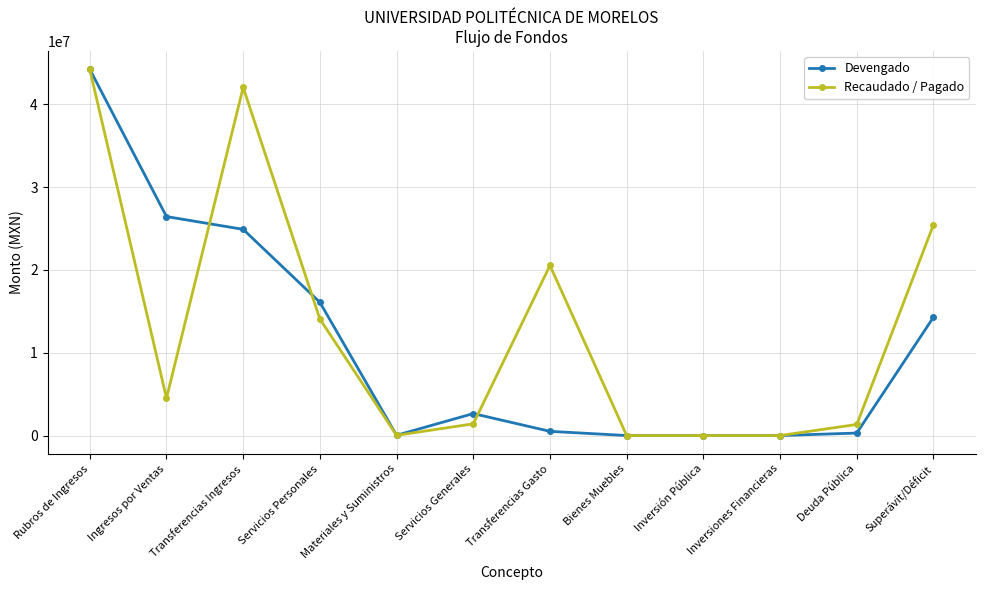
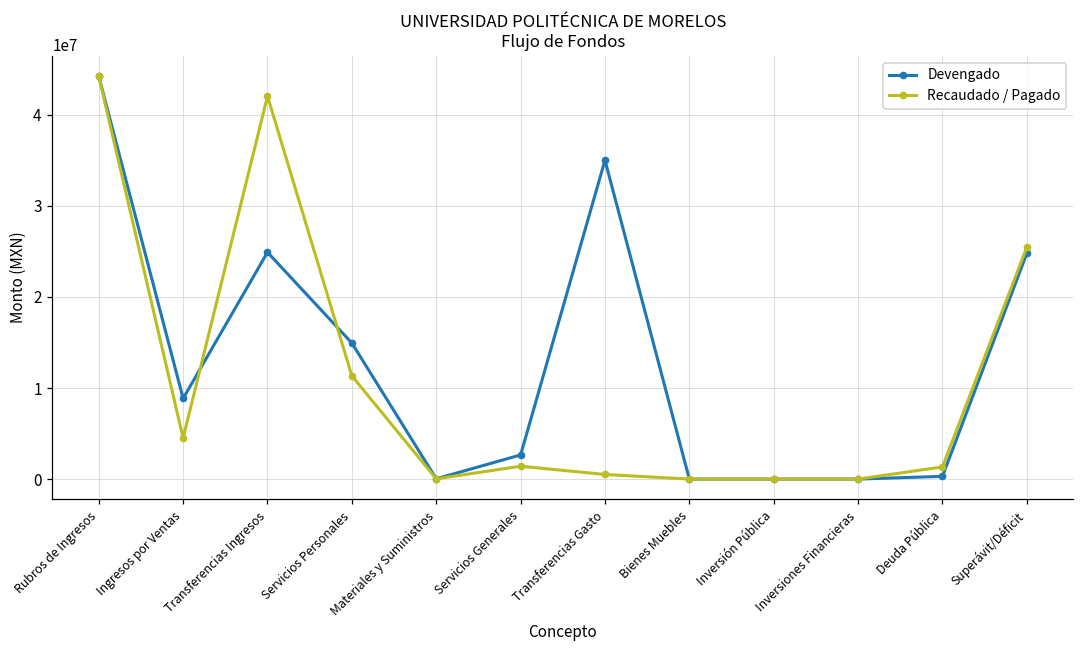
Devengado, Ingresos por Ventas: 26000000 -> 9000000
Devengado, Servicios Personales: 16000000 -> 15000000
Recaudado / Pagado, Servicios Personales: 14000000 -> 11000000
Devengado, Transferencias Gasto: 1000000 -> 35000000
Recaudado / Pagado, Transferencias Gasto: 21000000 -> 1000000
Devengado, Superávit/Déficit: 14000000 -> 25000000
